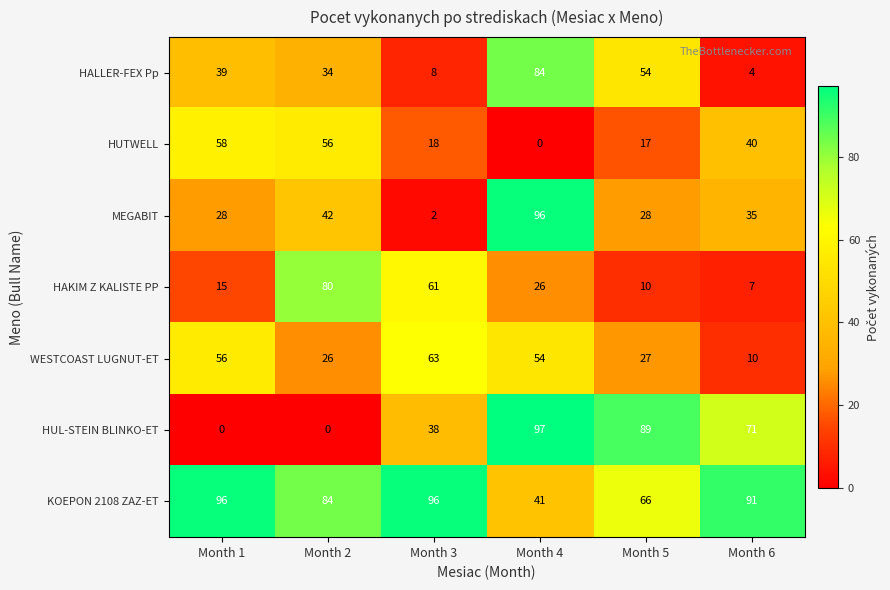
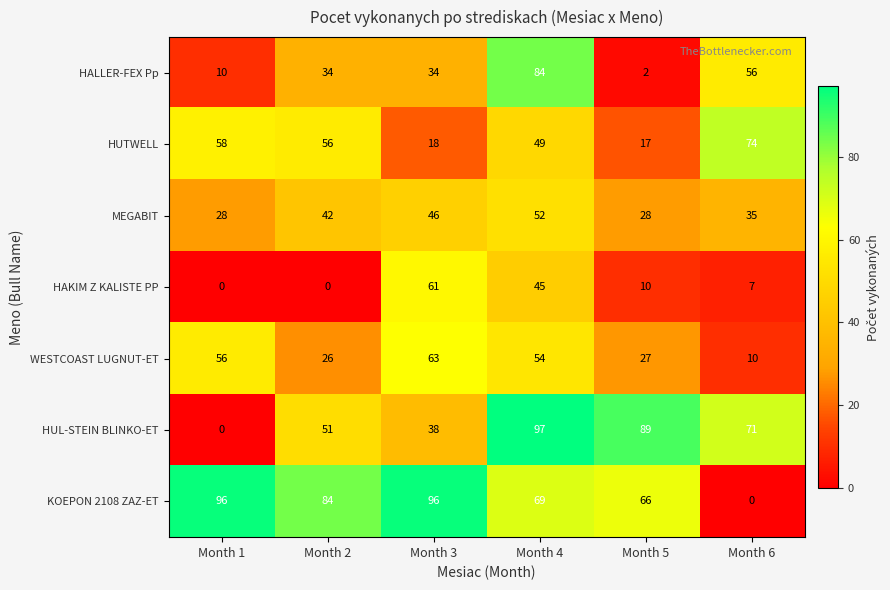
HALLER-FEX Pp, Month 1: 39 -> 10
HALLER-FEX Pp, Month 3: 8 -> 34
HALLER-FEX Pp, Month 5: 54 -> 2
HALLER-FEX Pp, Month 6: 4 -> 56
HUTWELL, Month 4: 0 -> 49
HUTWELL, Month 6: 40 -> 74
MEGABIT, Month 3: 2 -> 46
MEGABIT, Month 4: 96 -> 52
HAKIM Z KALISTE PP, Month 1: 15 -> 0
HAKIM Z KALISTE PP, Month 2: 80 -> 0
HAKIM Z KALISTE PP, Month 4: 26 -> 45
HUL-STEIN BLINKO-ET, Month 2: 0 -> 51
KOEPON 2108 ZAZ-ET, Month 4: 41 -> 69
KOEPON 2108 ZAZ-ET, Month 6: 91 -> 0
